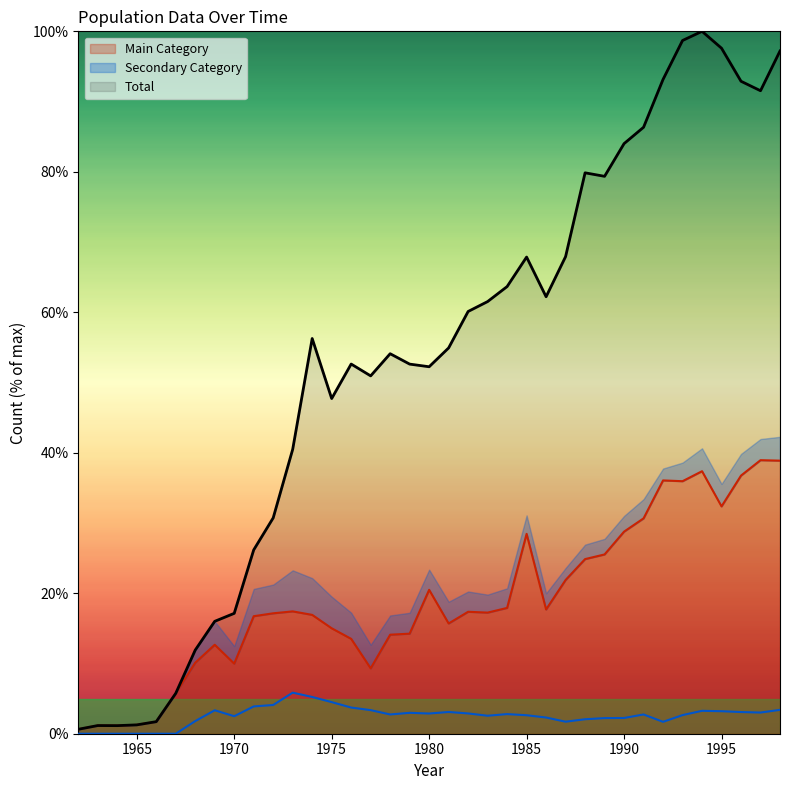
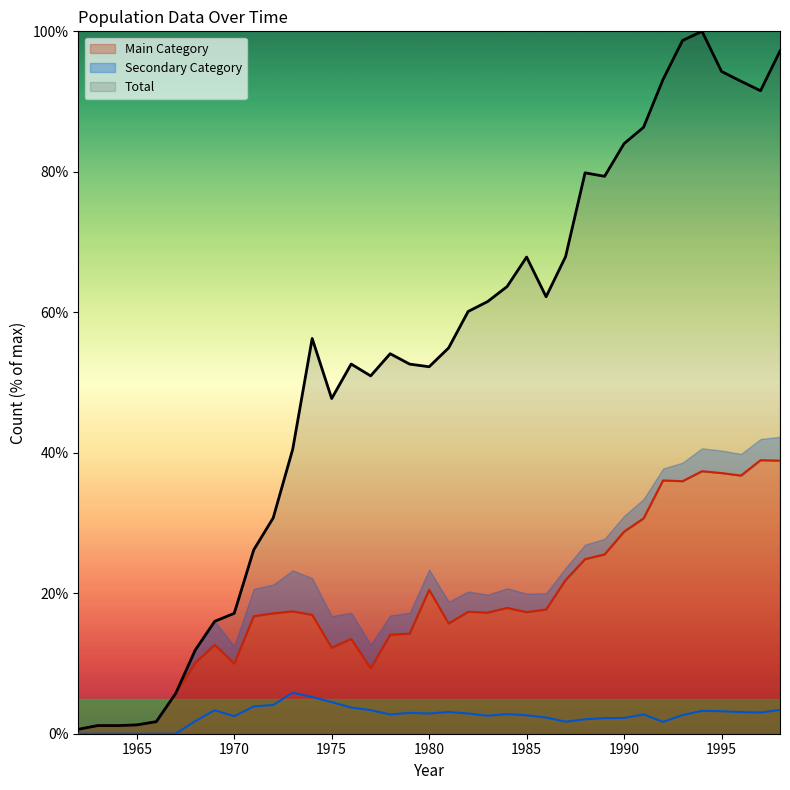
Main Category, 1975: 15% -> 12%
Main Category, 1985: 28% -> 17%
Main Category, 1995: 32% -> 37%
Total, 1995: 98% -> 94%
